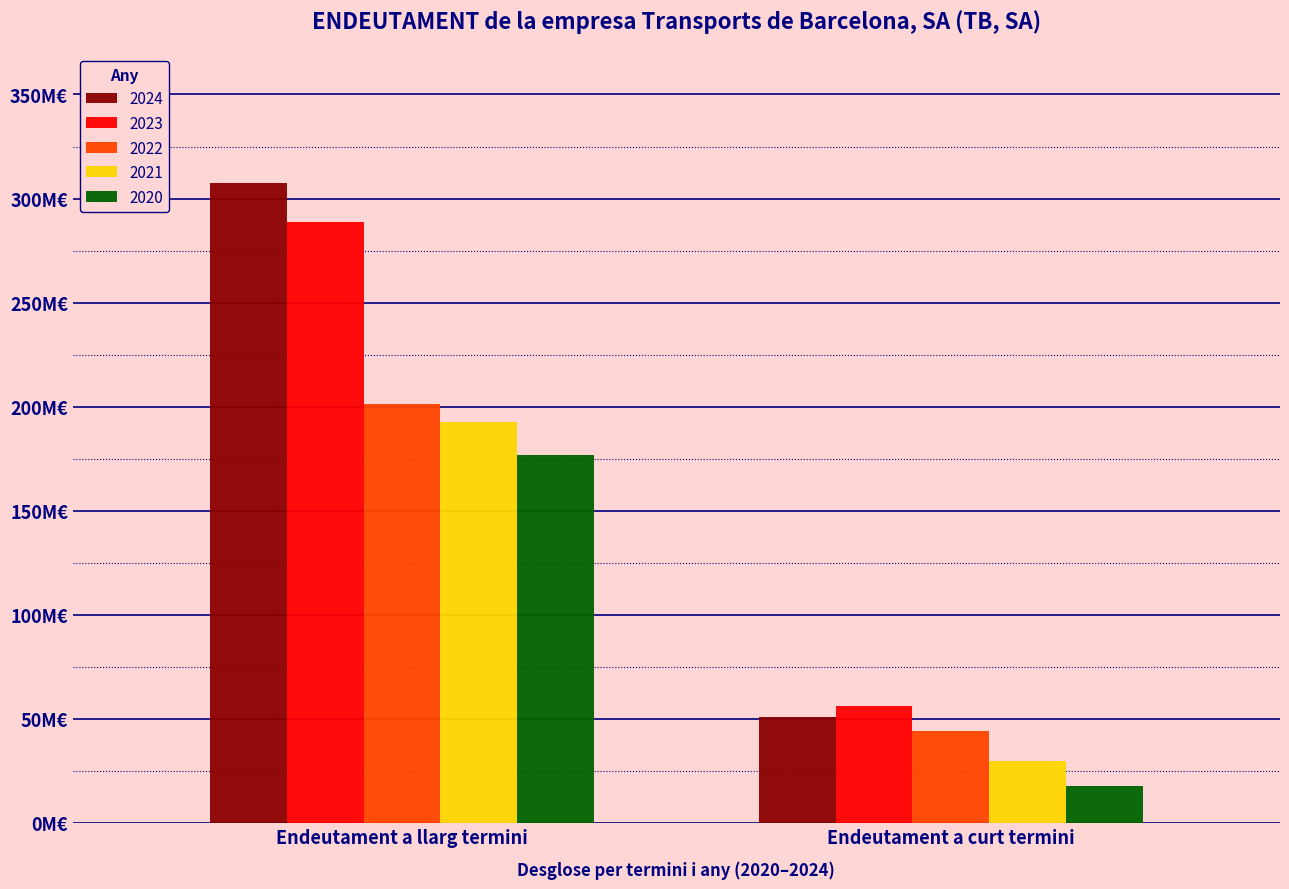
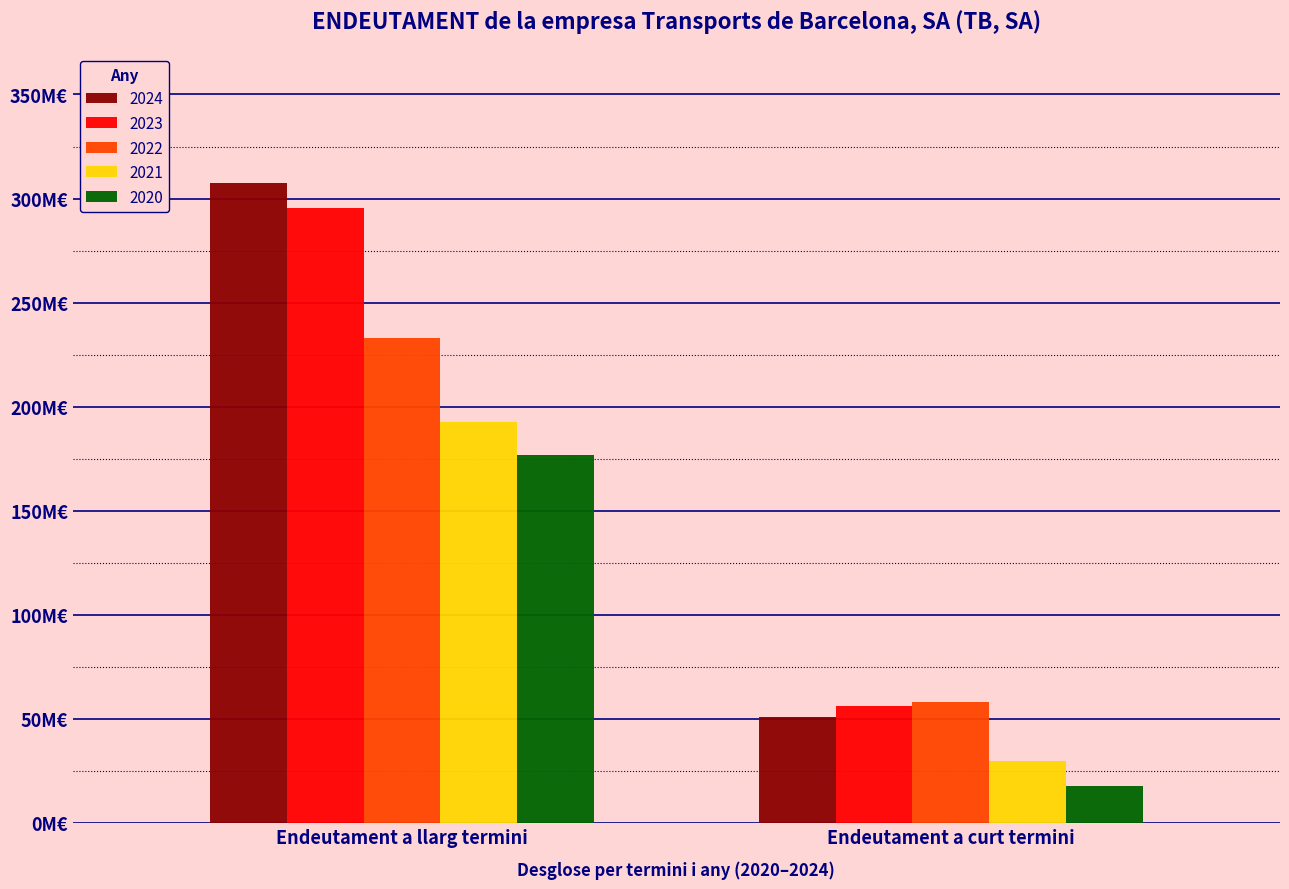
2023, Endeutament a llarg termini: 289M€ -> 295M€
2022, Endeutament a llarg termini: 201M€ -> 233M€
2022, Endeutament a curt termini: 44M€ -> 58M€
